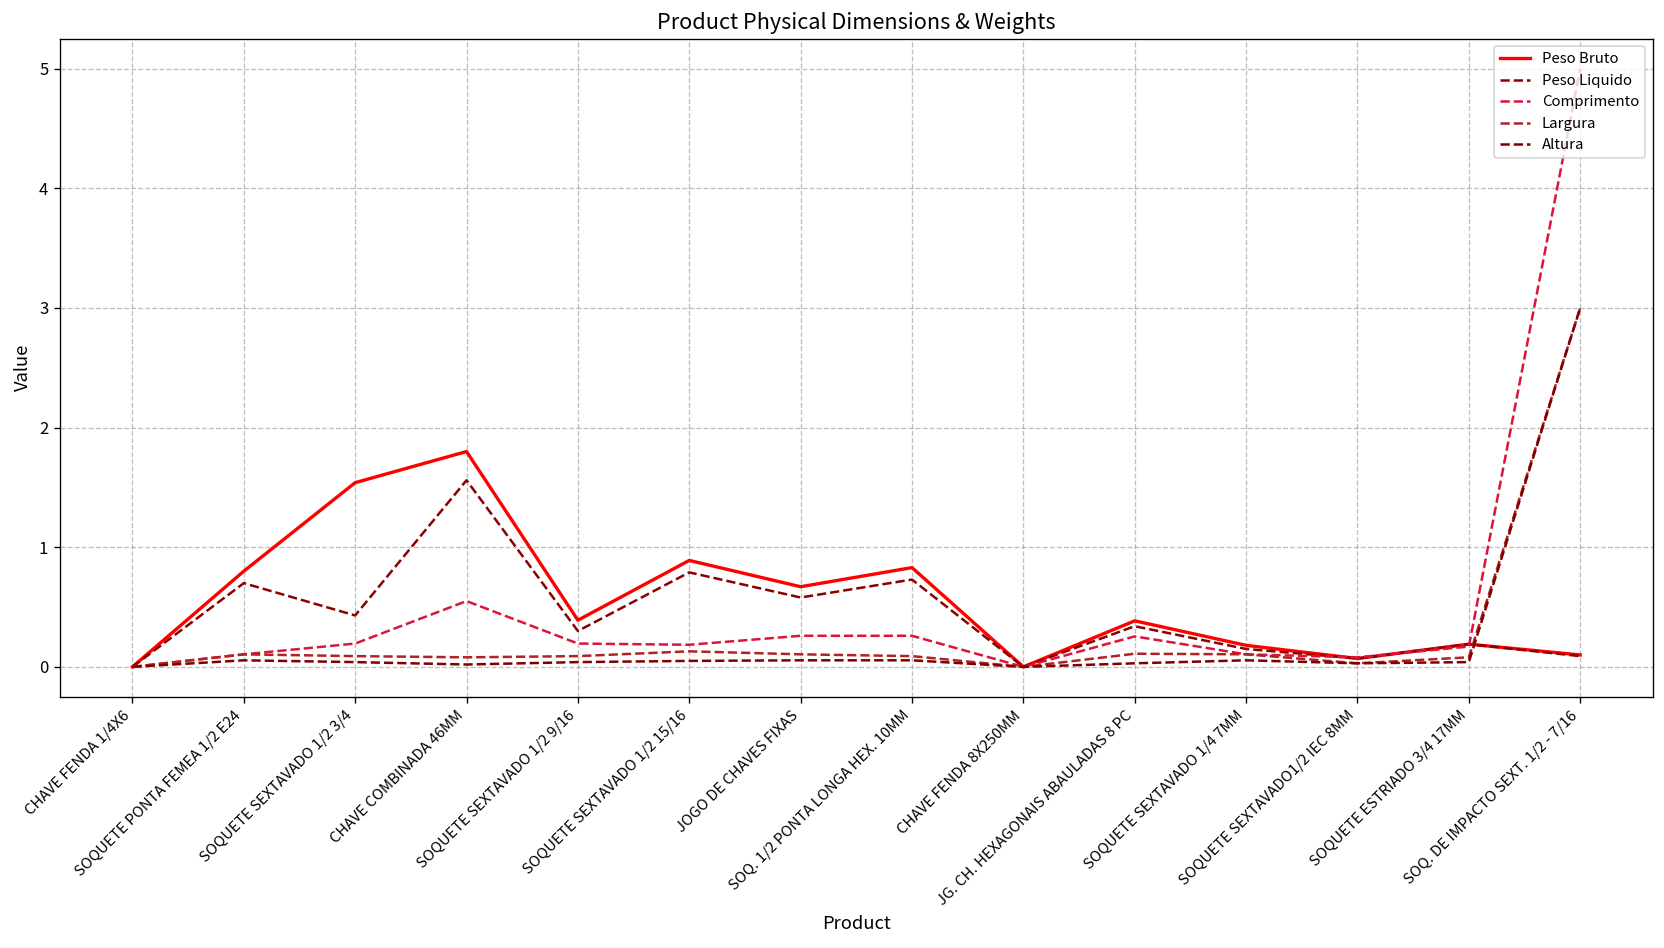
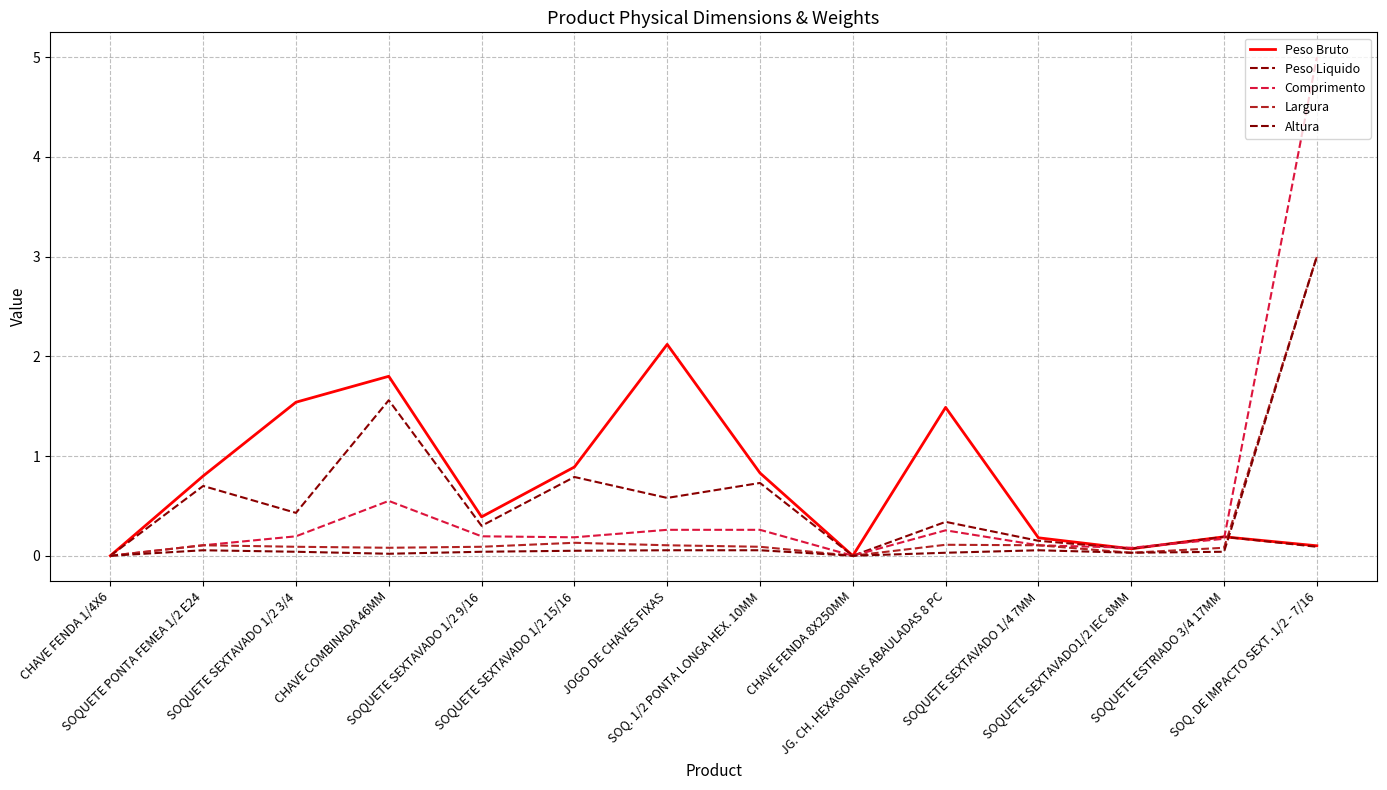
Peso Bruto, JOGO DE CHAVES FIXAS: 0.7 -> 2.1
Peso Bruto, JG. CH. HEXAGONAIS ABAULADAS 8 PC: 0.4 -> 1.5
